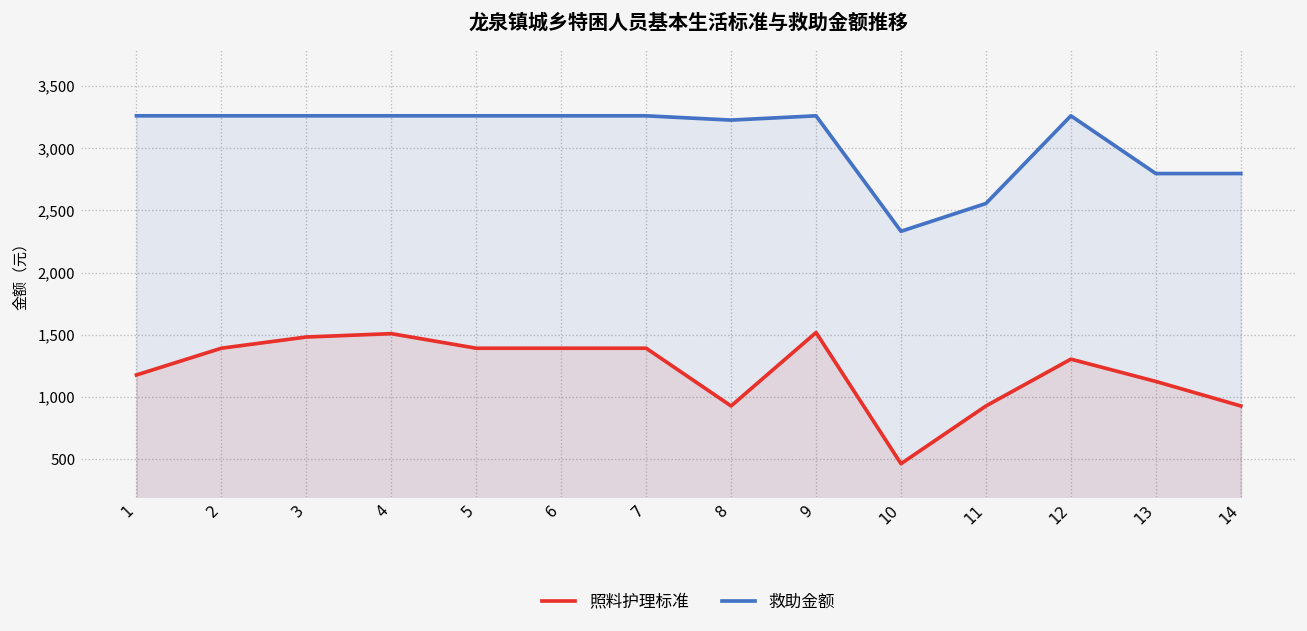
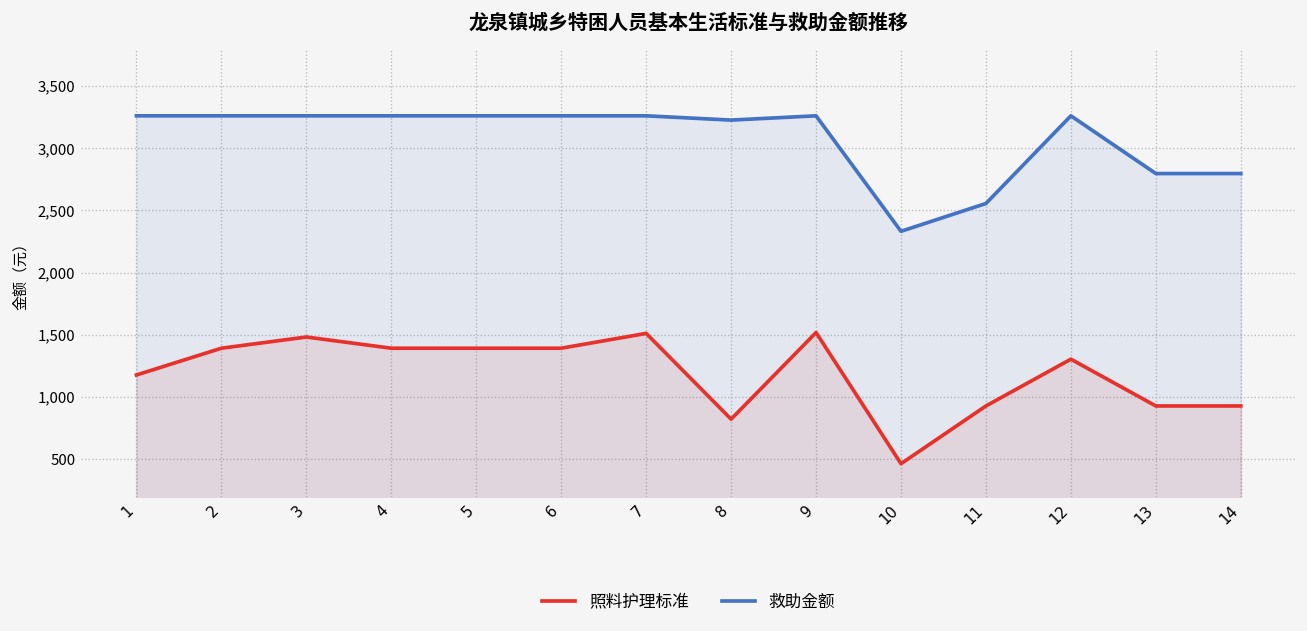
照料护理标准, 4: 1,510 -> 1,390
照料护理标准, 7: 1,390 -> 1,510
照料护理标准, 8: 930 -> 820
照料护理标准, 13: 1,130 -> 930
